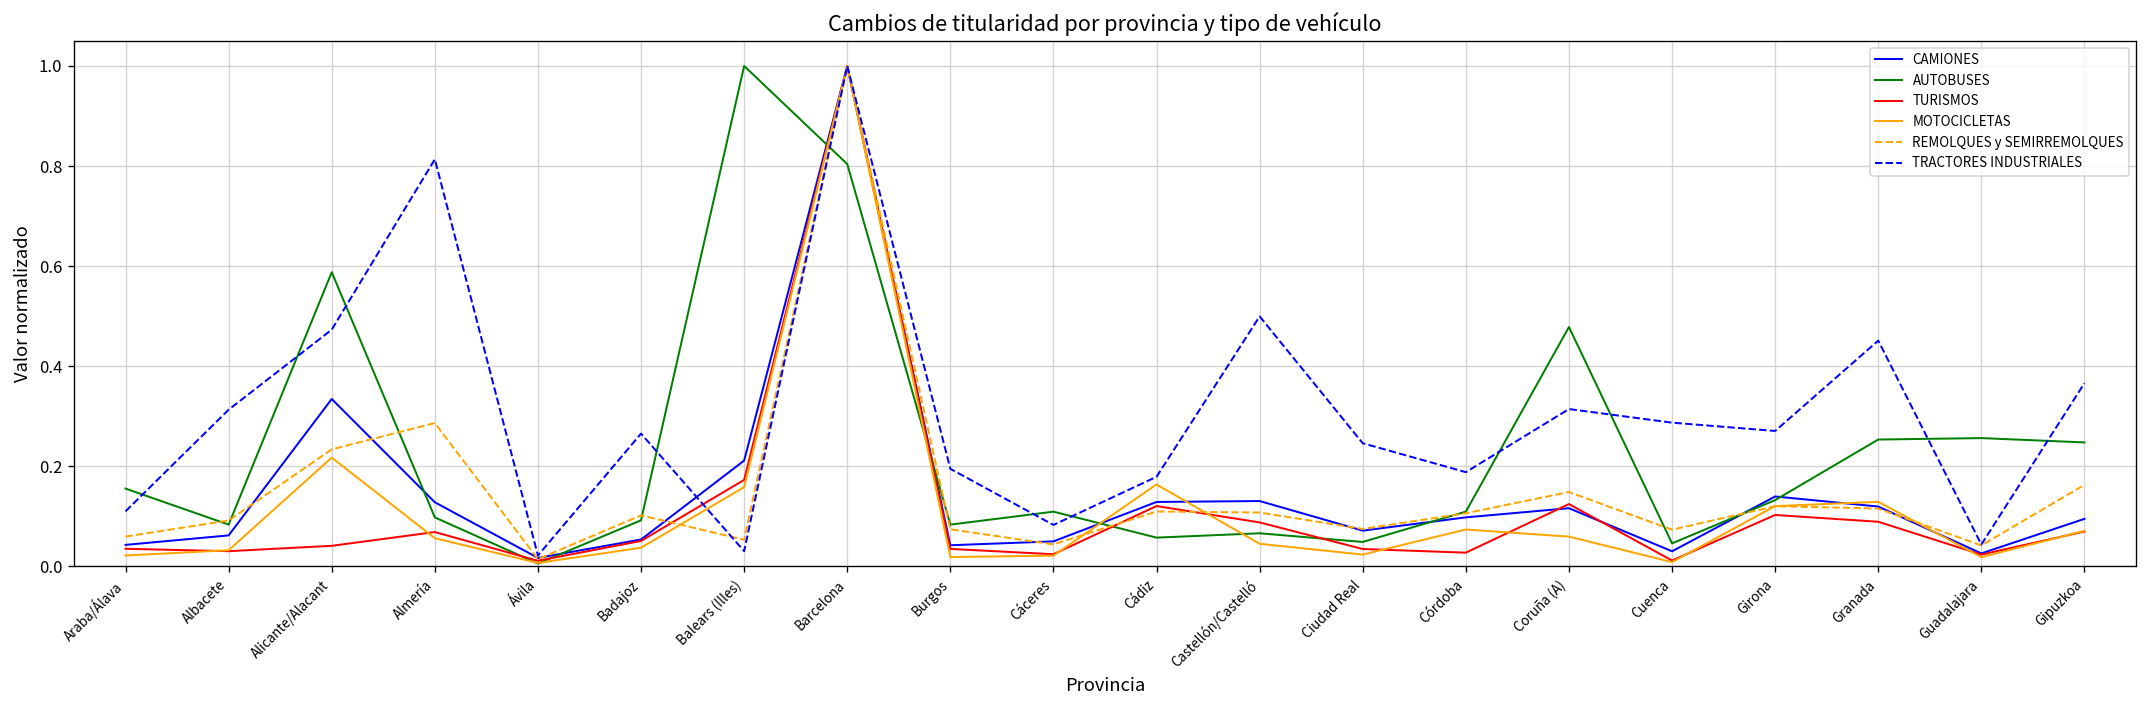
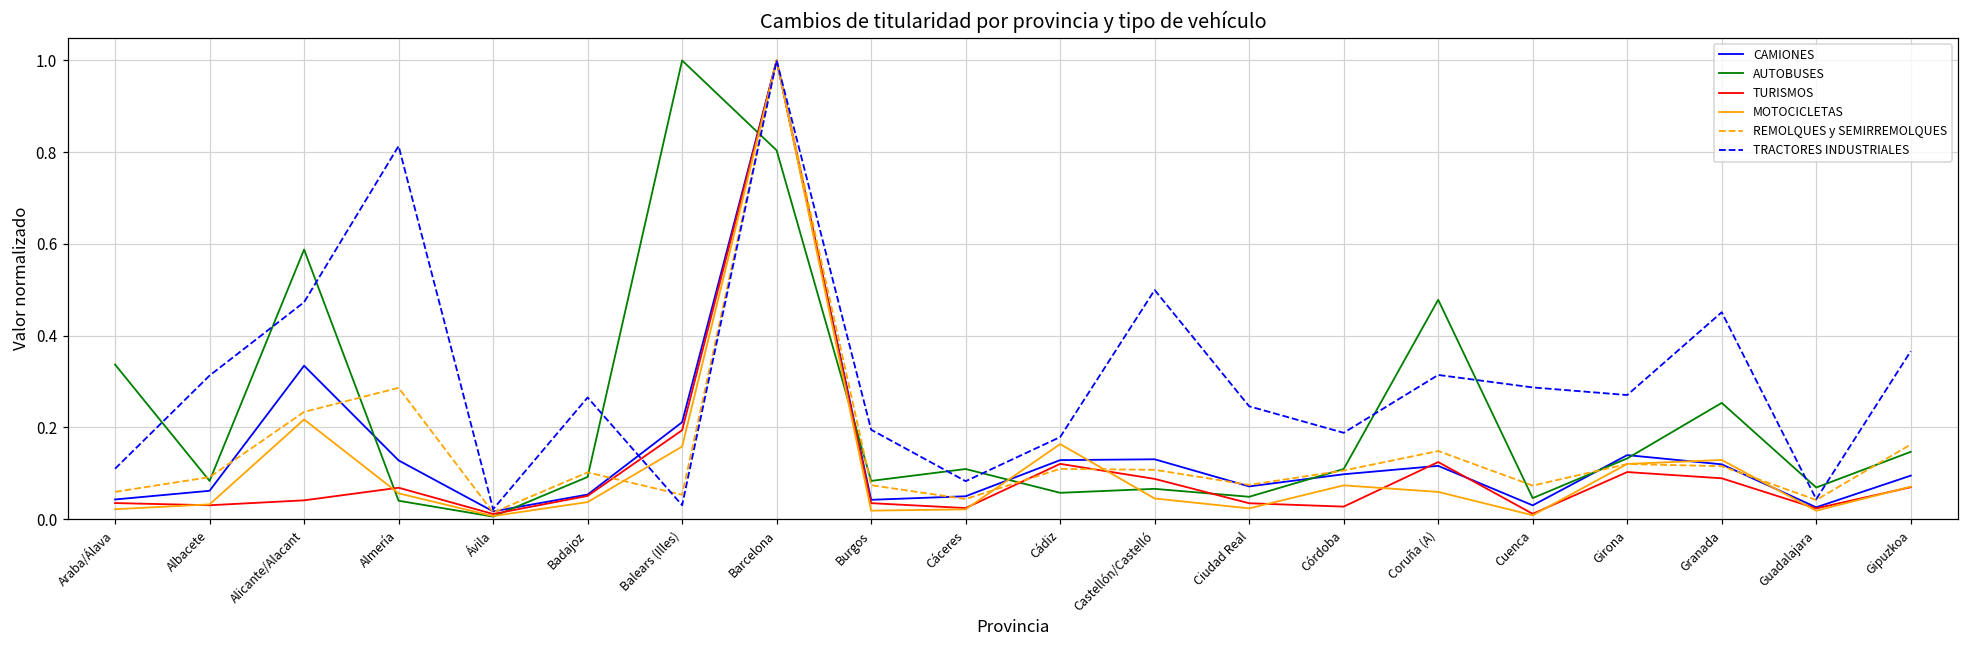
AUTOBUSES, Araba/Álava: 0.16 -> 0.34
AUTOBUSES, Almería: 0.10 -> 0.04
TURISMOS, Balears (Illes): 0.17 -> 0.19
AUTOBUSES, Guadalajara: 0.26 -> 0.07
AUTOBUSES, Gipuzkoa: 0.25 -> 0.15
